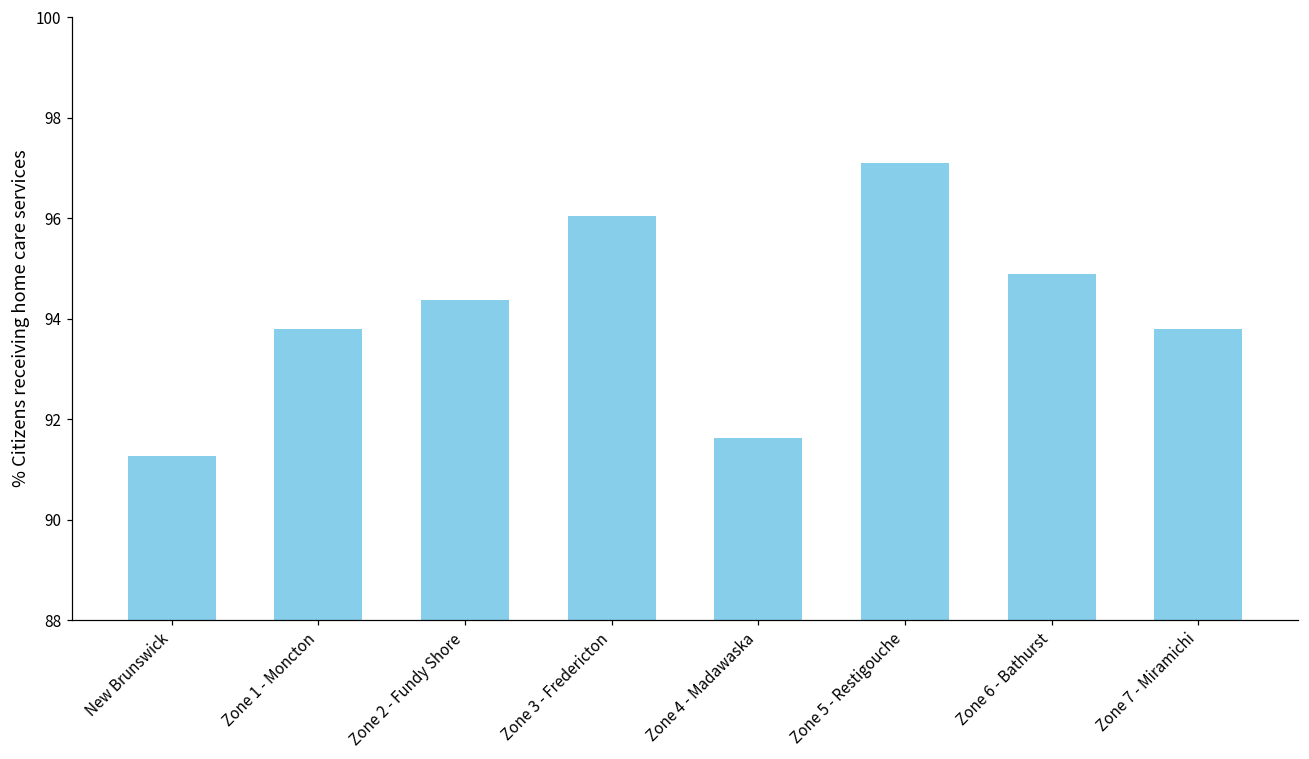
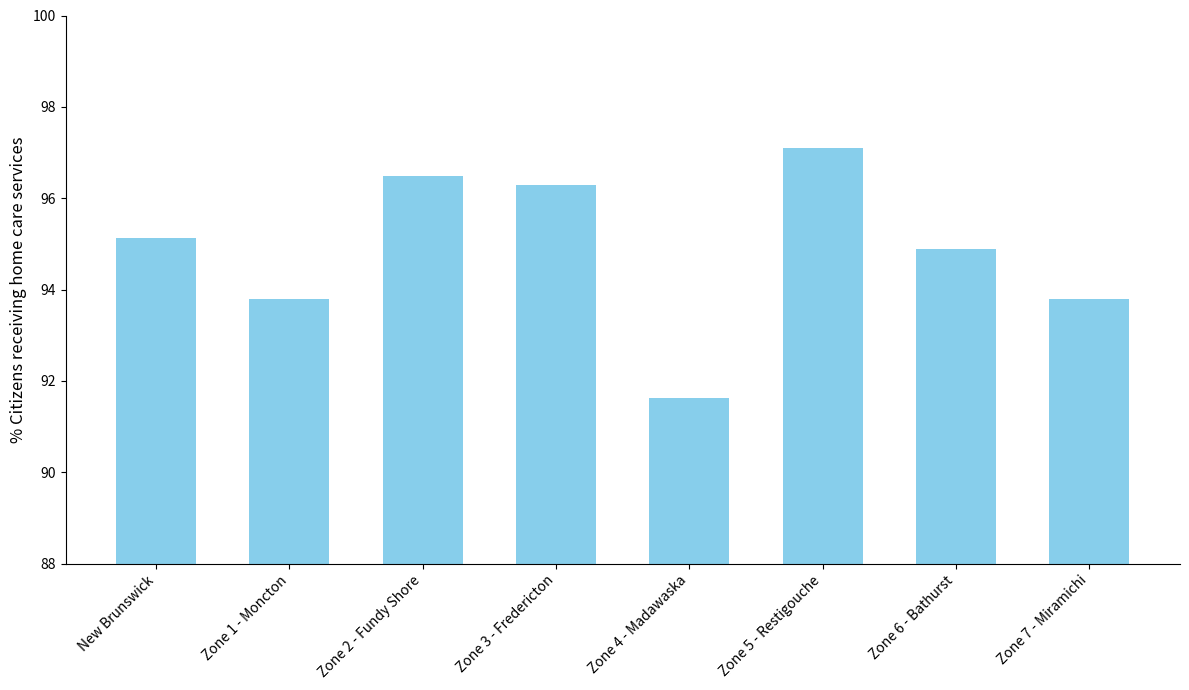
New Brunswick: 91.3 -> 95.1
Zone 2 - Fundy Shore: 94.4 -> 96.5
Zone 3 - Fredericton: 96.0 -> 96.3
